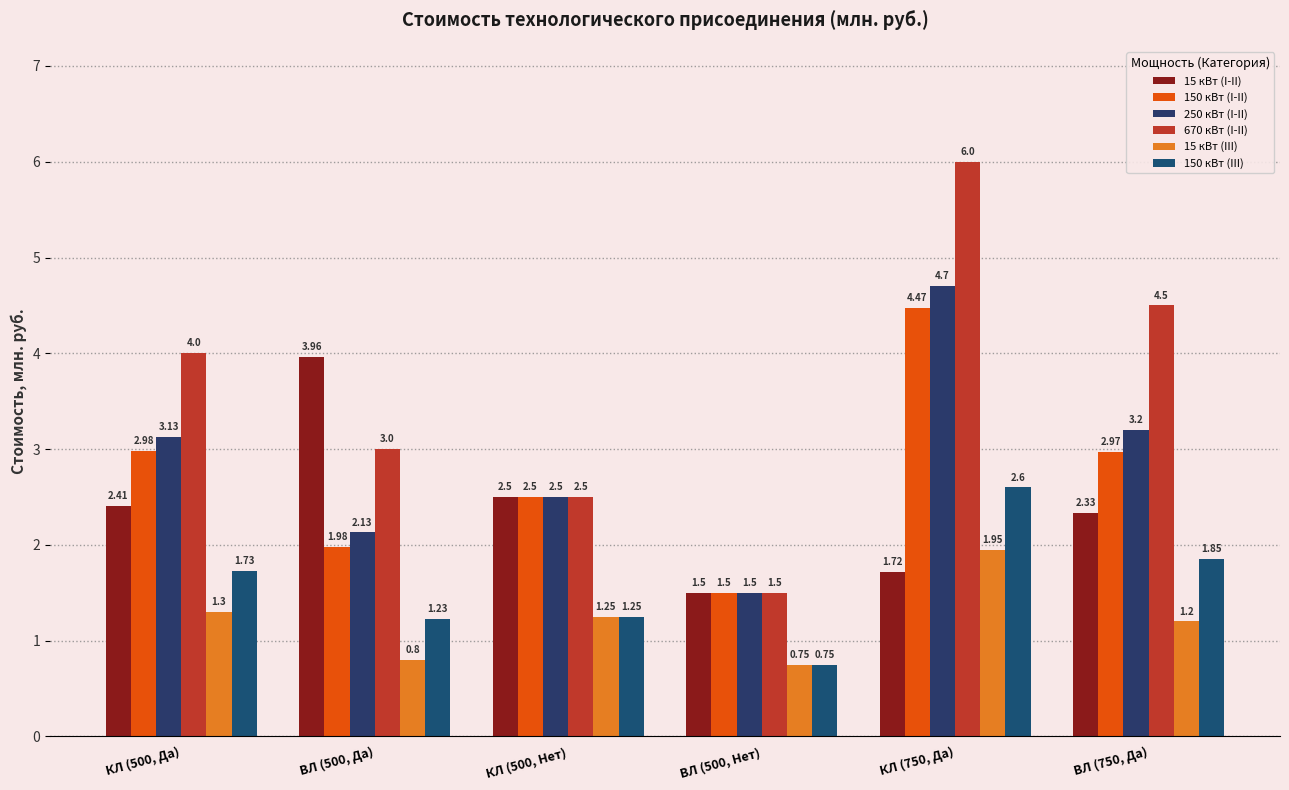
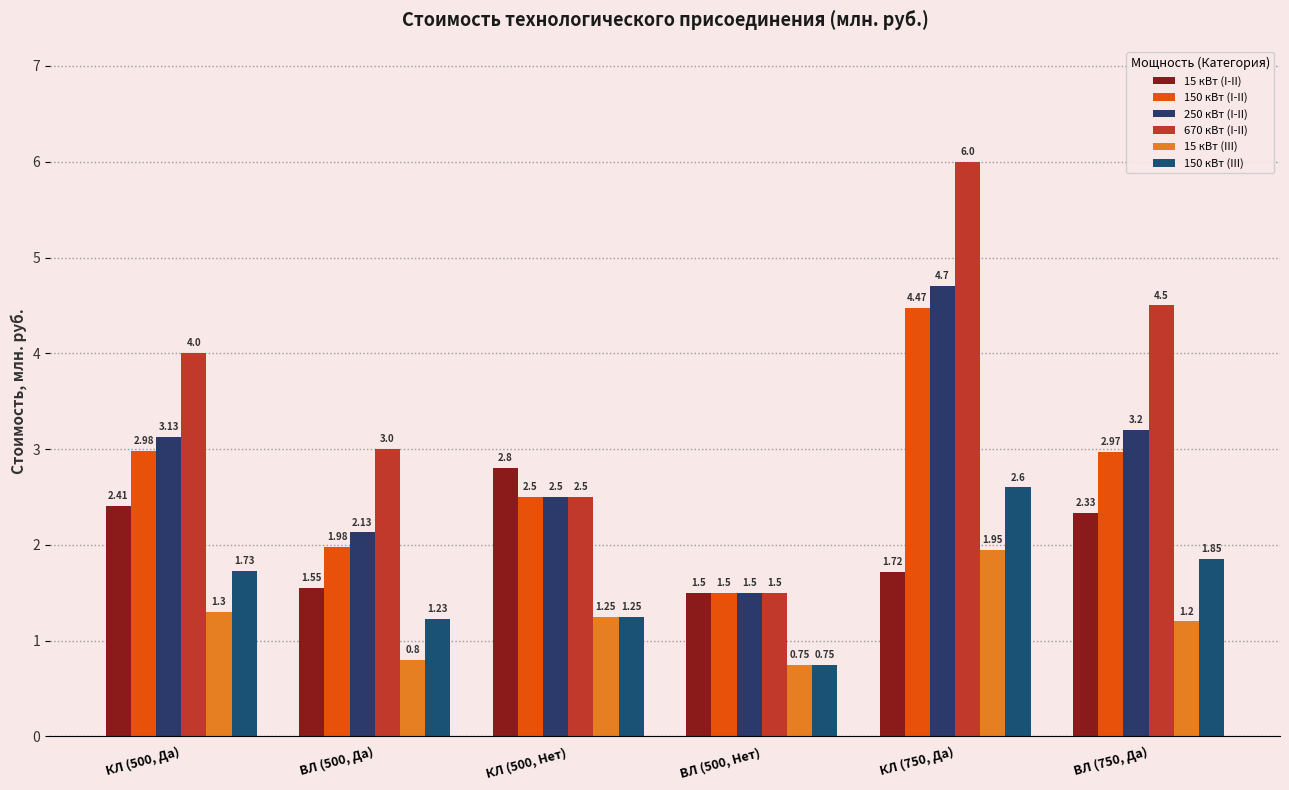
15 кВт (I-II), ВЛ (500, Да): 3.96 -> 1.55
15 кВт (I-II), КЛ (500, Нет): 2.5 -> 2.8
